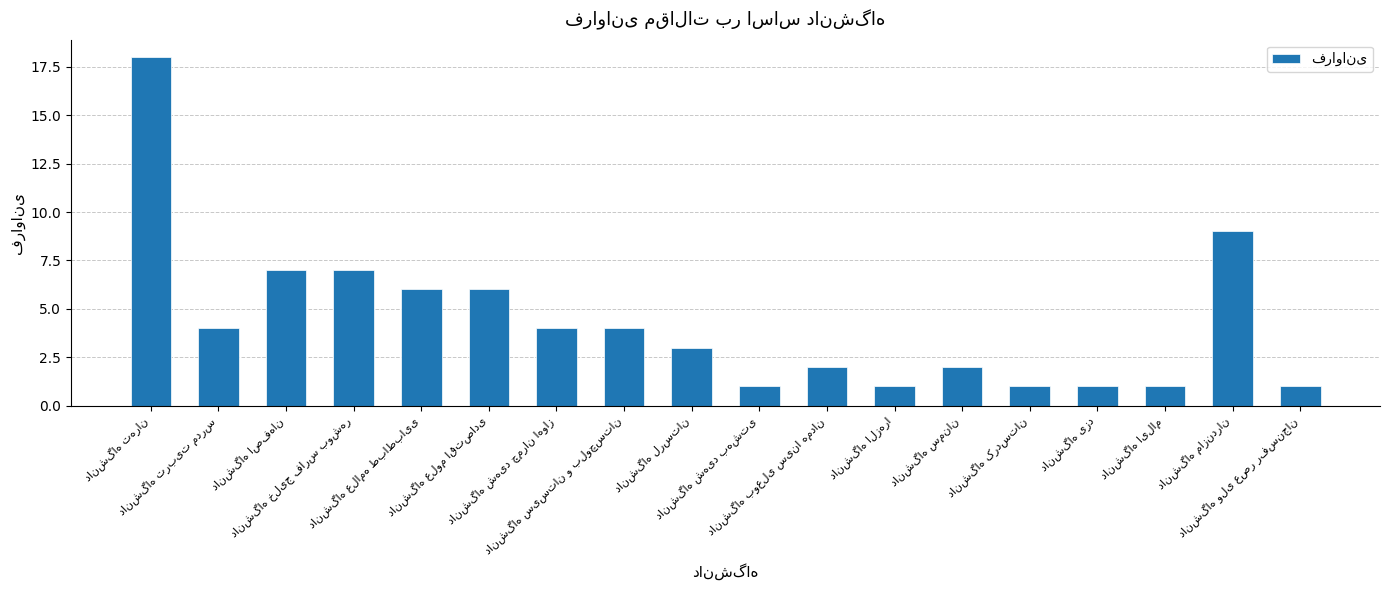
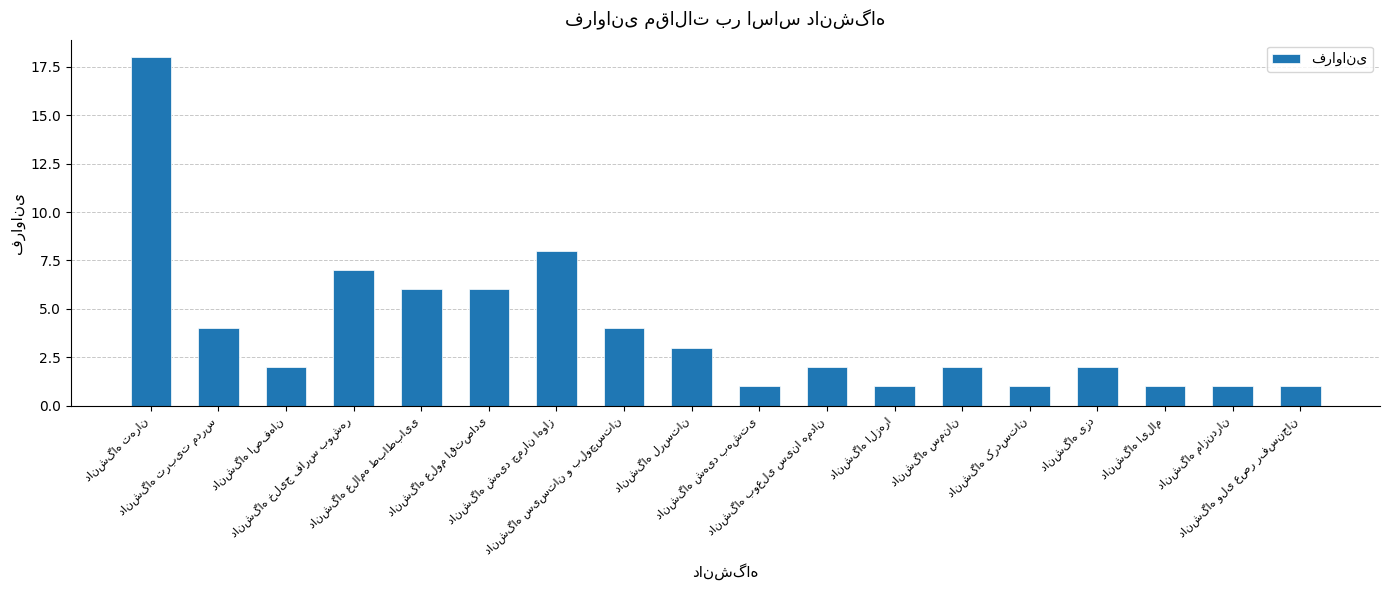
دانشگاه اصفهان: 7 -> 2
دانشگاه شهید چمران اهواز: 4 -> 8
دانشگاه یزد: 1 -> 2
دانشگاه مازندران: 9 -> 1
